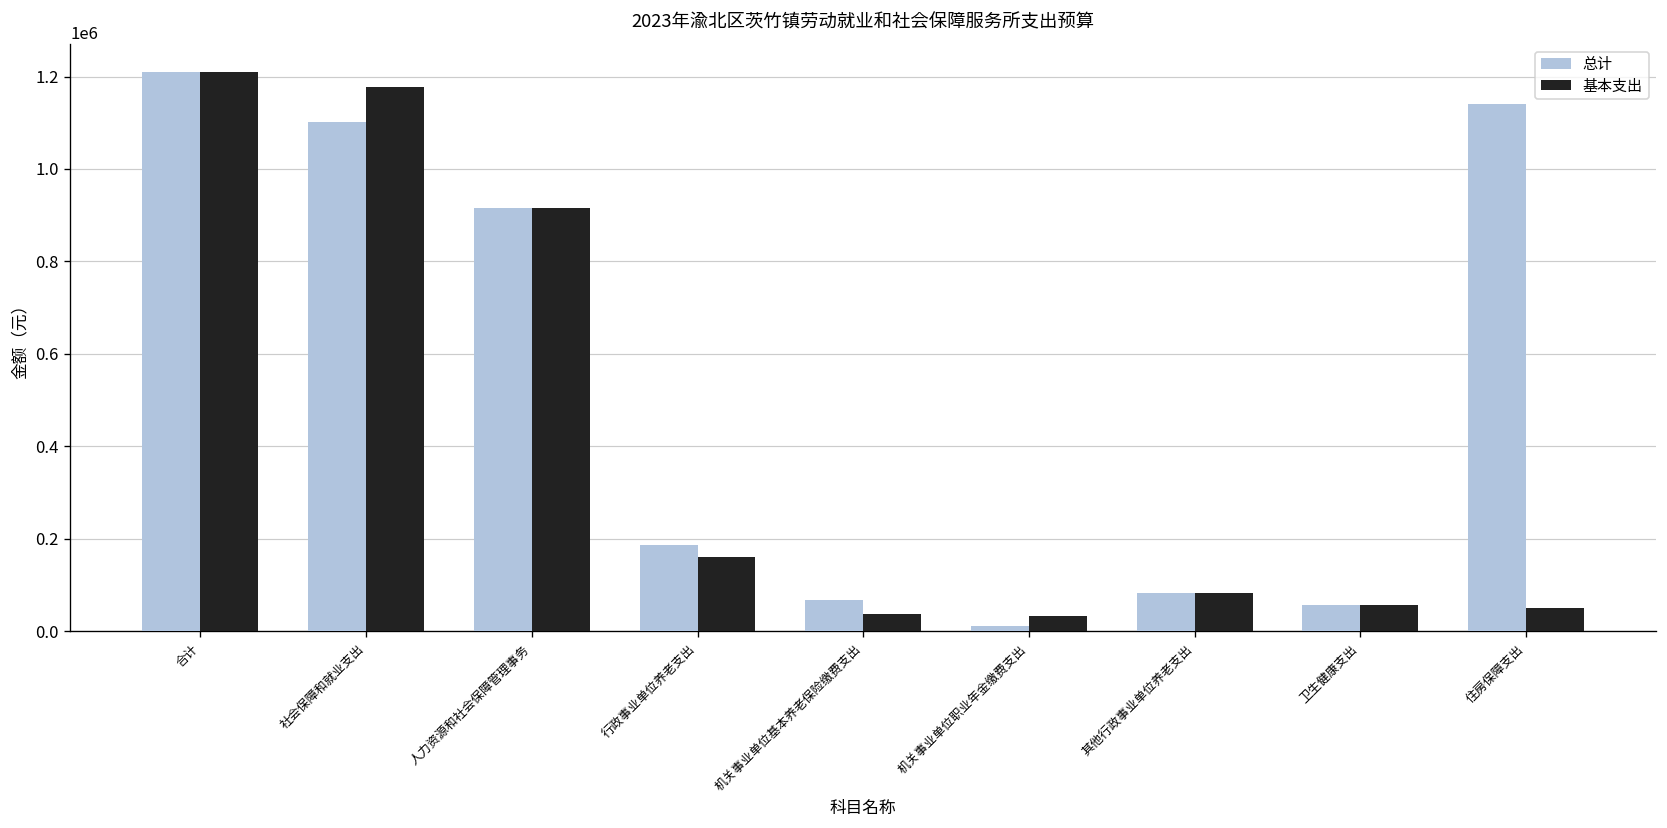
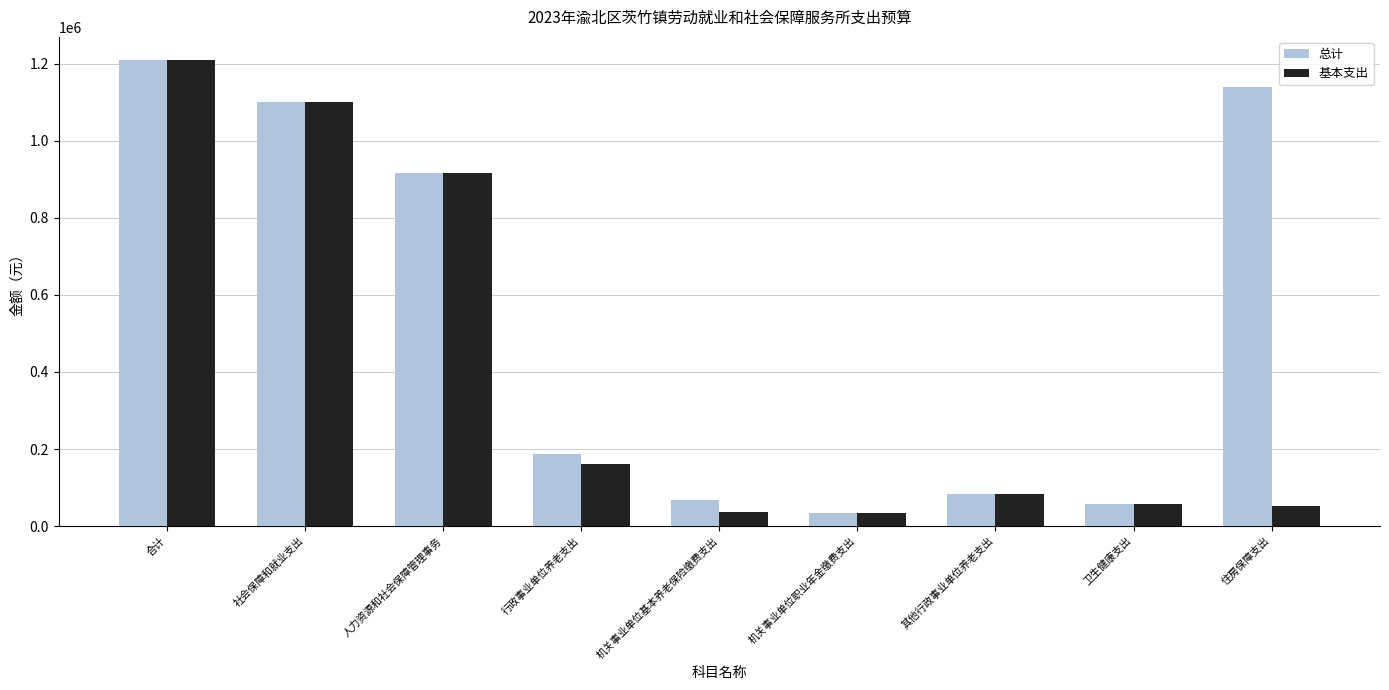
基本支出, 社会保障和就业支出: 1180000 -> 1100000
总计, 机关事业单位职业年金缴费支出: 10000 -> 30000
